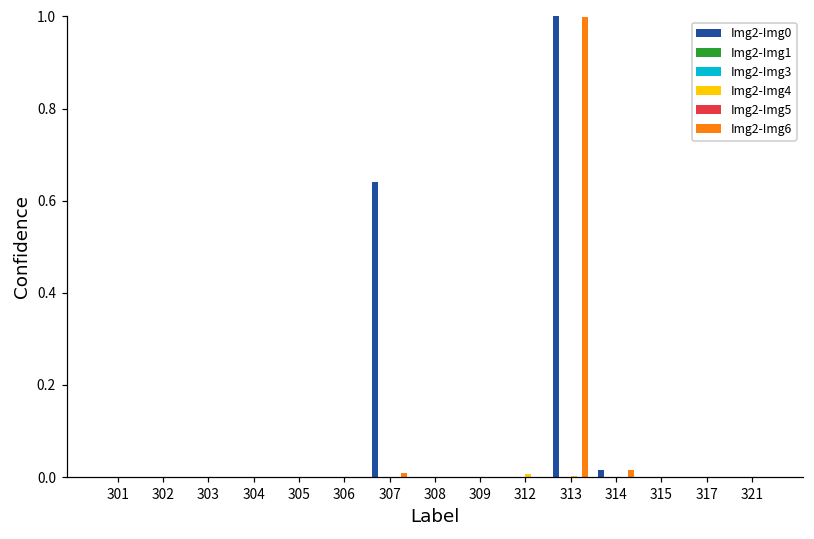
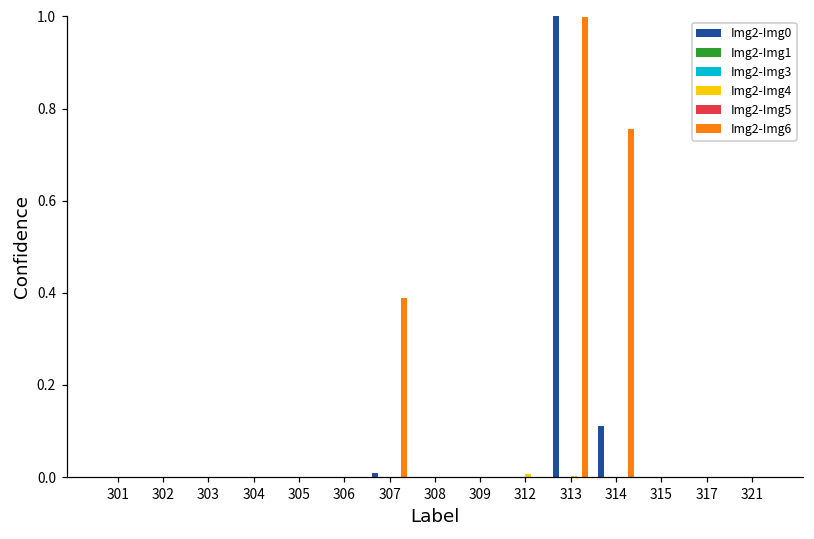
Img2-Img0, 307: 0.64 -> 0.01
Img2-Img6, 307: 0.01 -> 0.39
Img2-Img0, 314: 0.01 -> 0.11
Img2-Img6, 314: 0.01 -> 0.76
